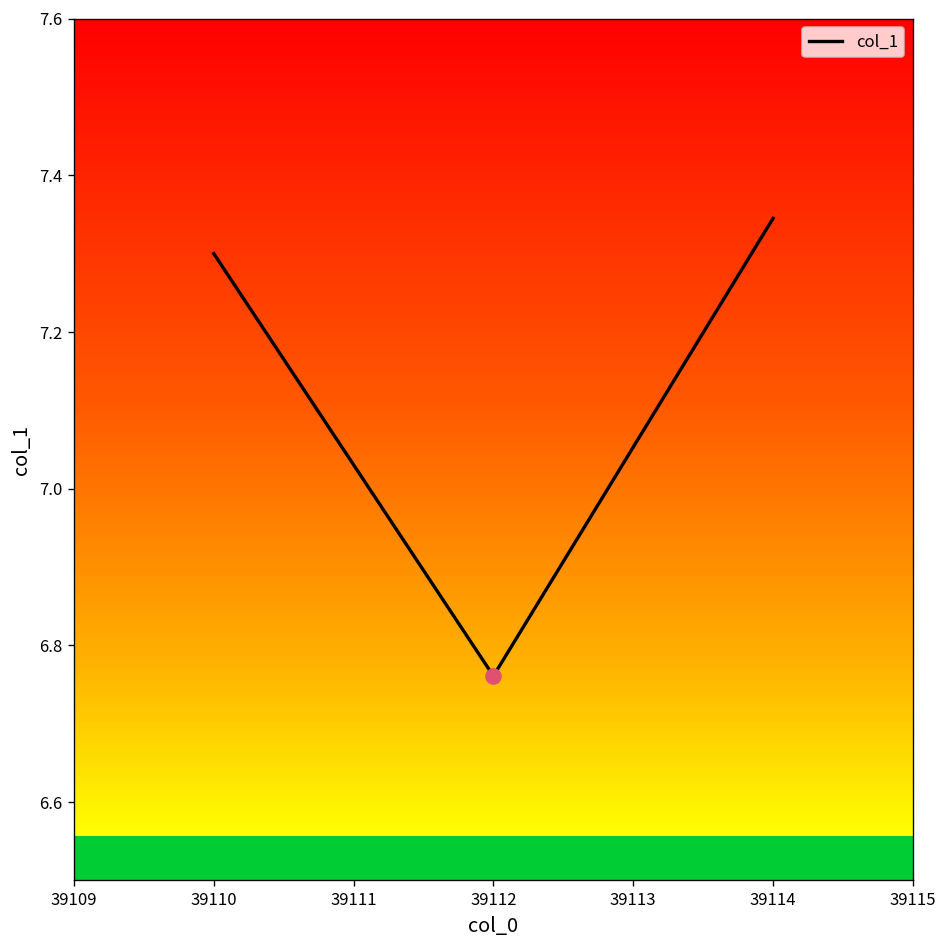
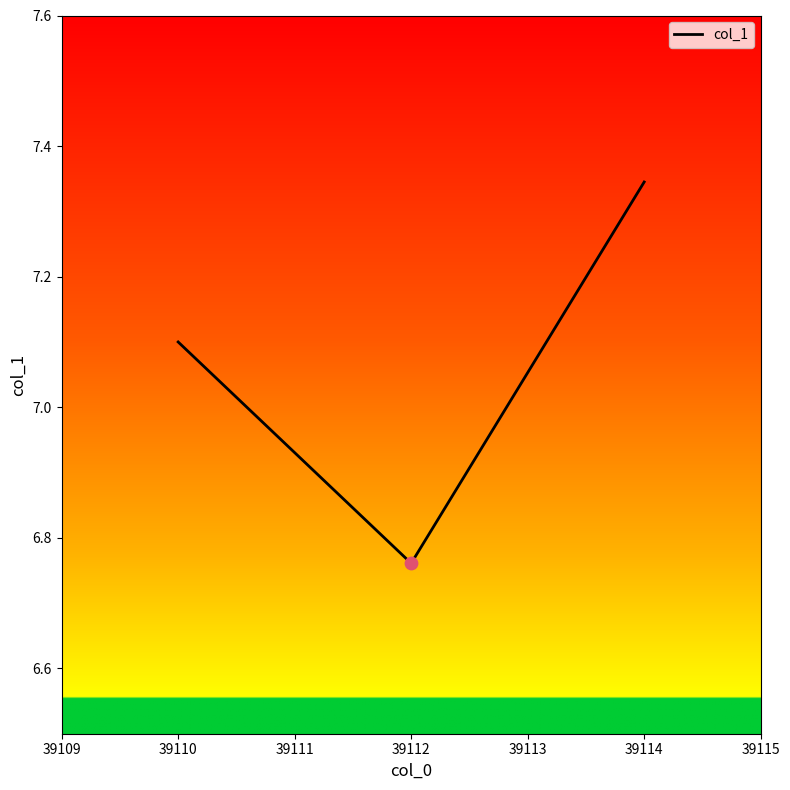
col_1, 39110: 7.3 -> 7.1
